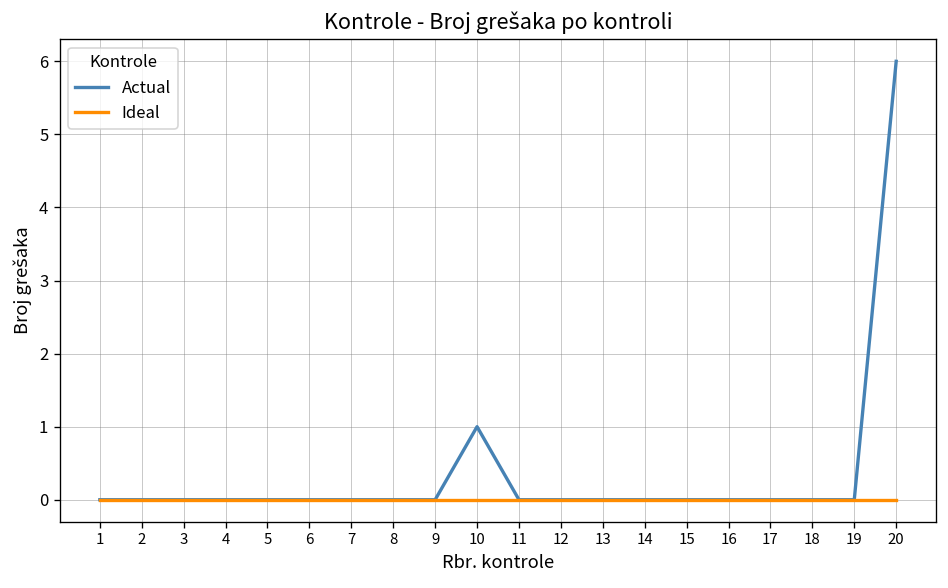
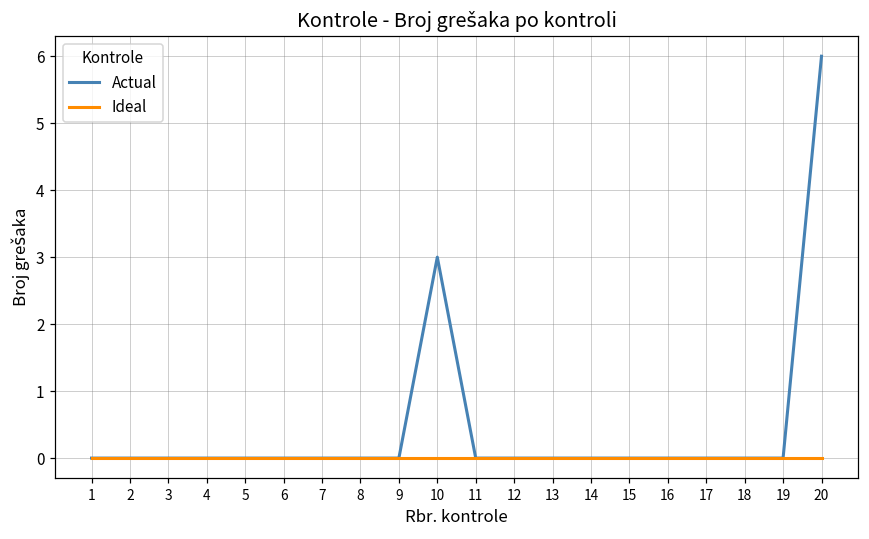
Actual, 10: 1 -> 3
